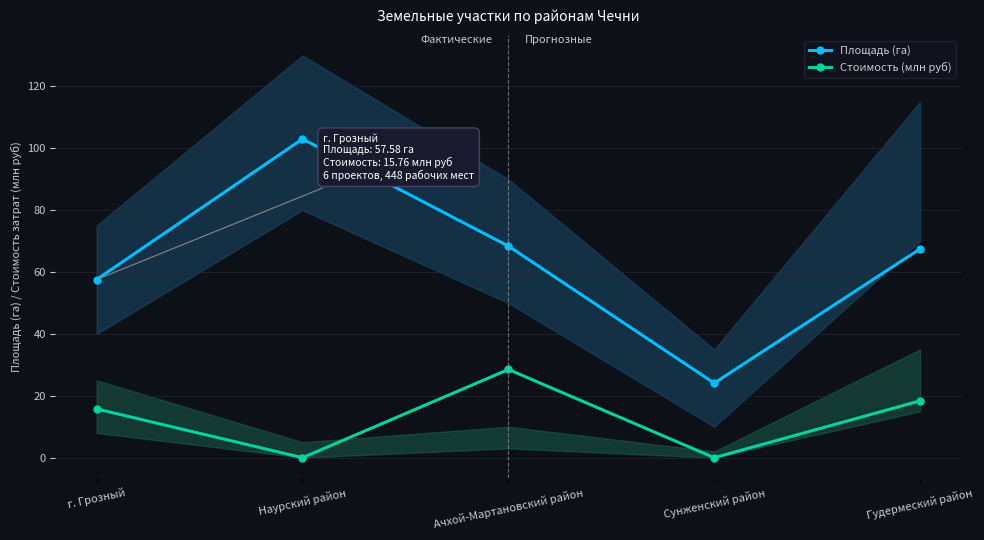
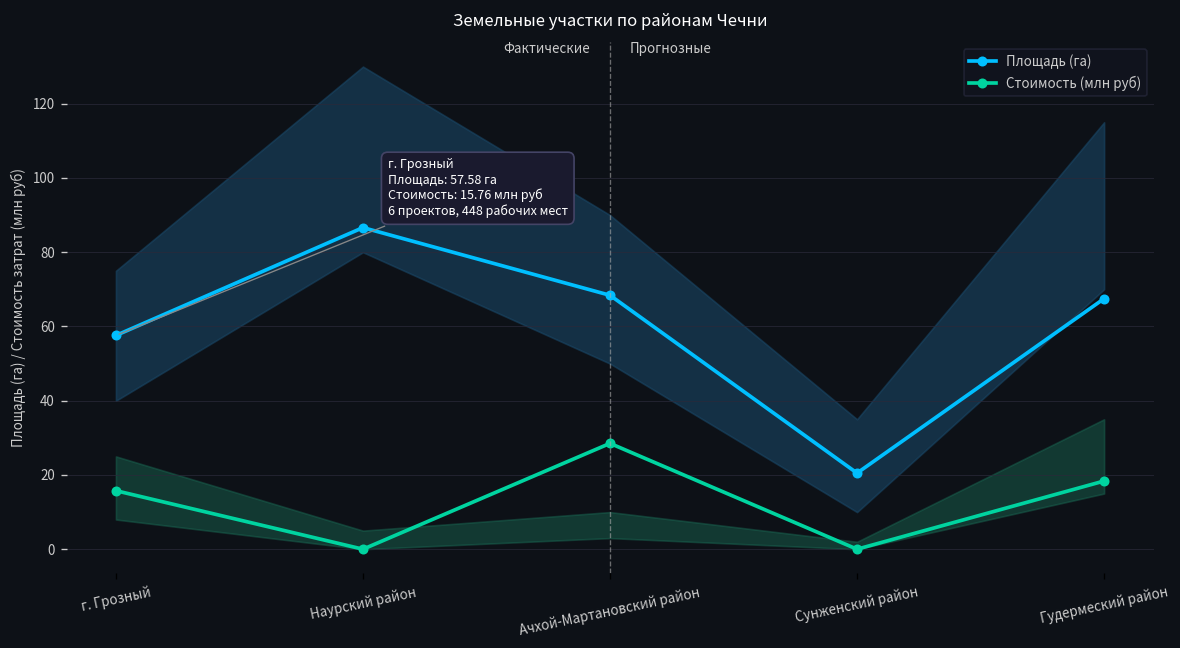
Площадь (га), Наурский район: 103 -> 87
Площадь (га), Сунженский район: 24 -> 21
